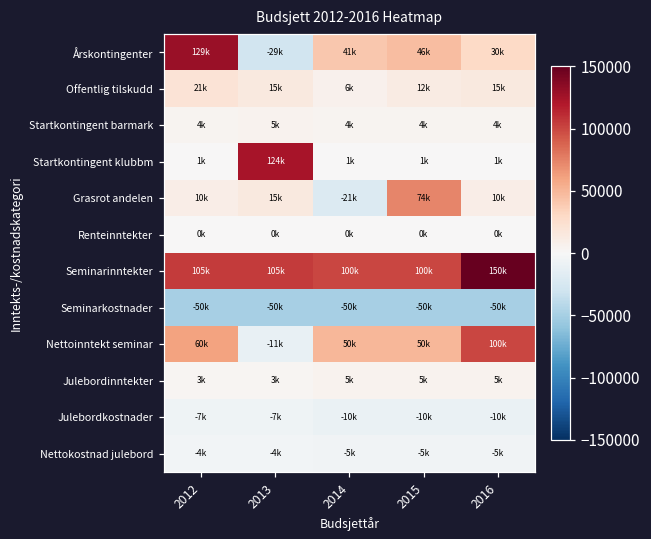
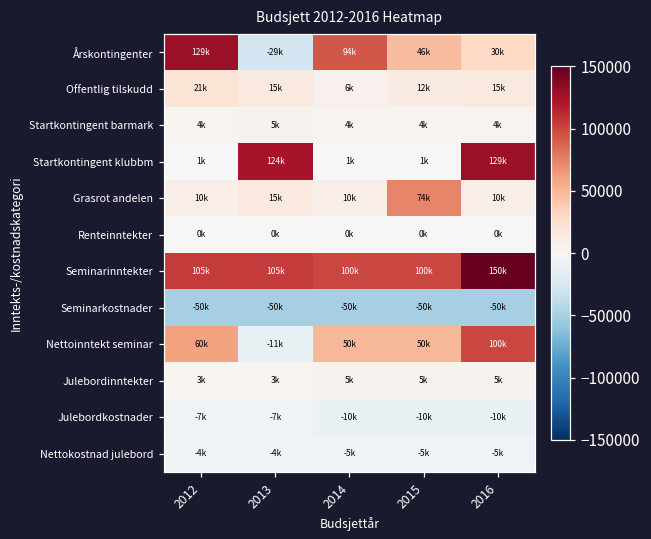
Årskontingenter, 2014: 41k -> 94k
Startkontingent klubbm, 2016: 1k -> 129k
Grasrot andelen, 2014: -21k -> 10k
